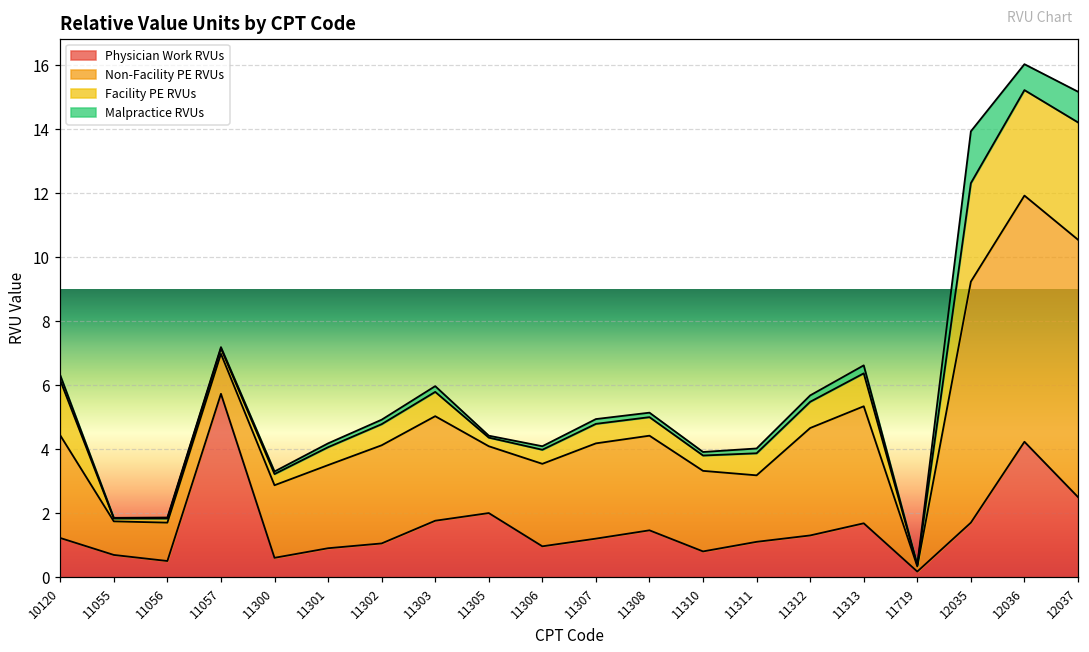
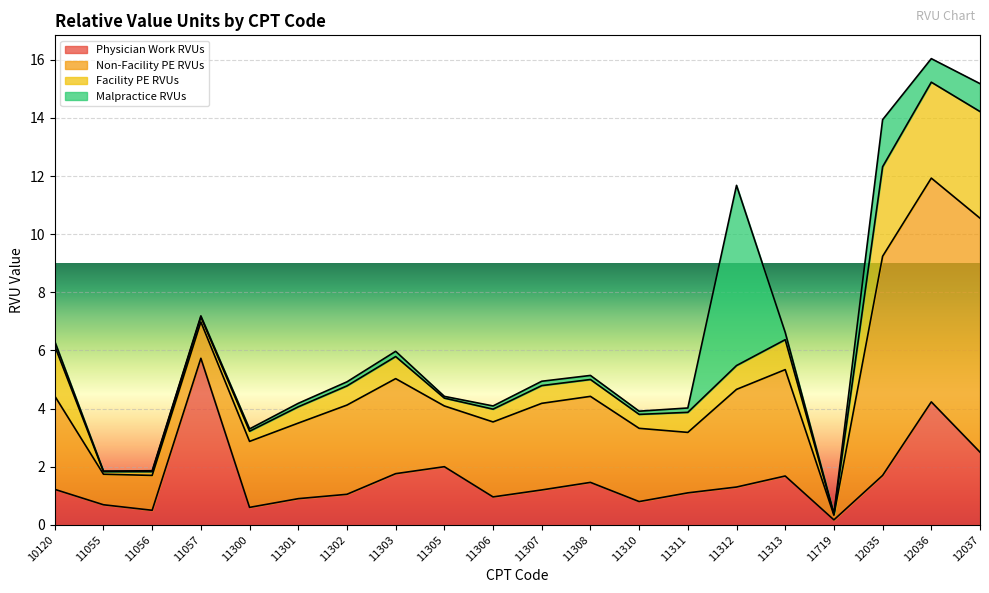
Malpractice RVUs, 11312: 0.2 -> 6.2
